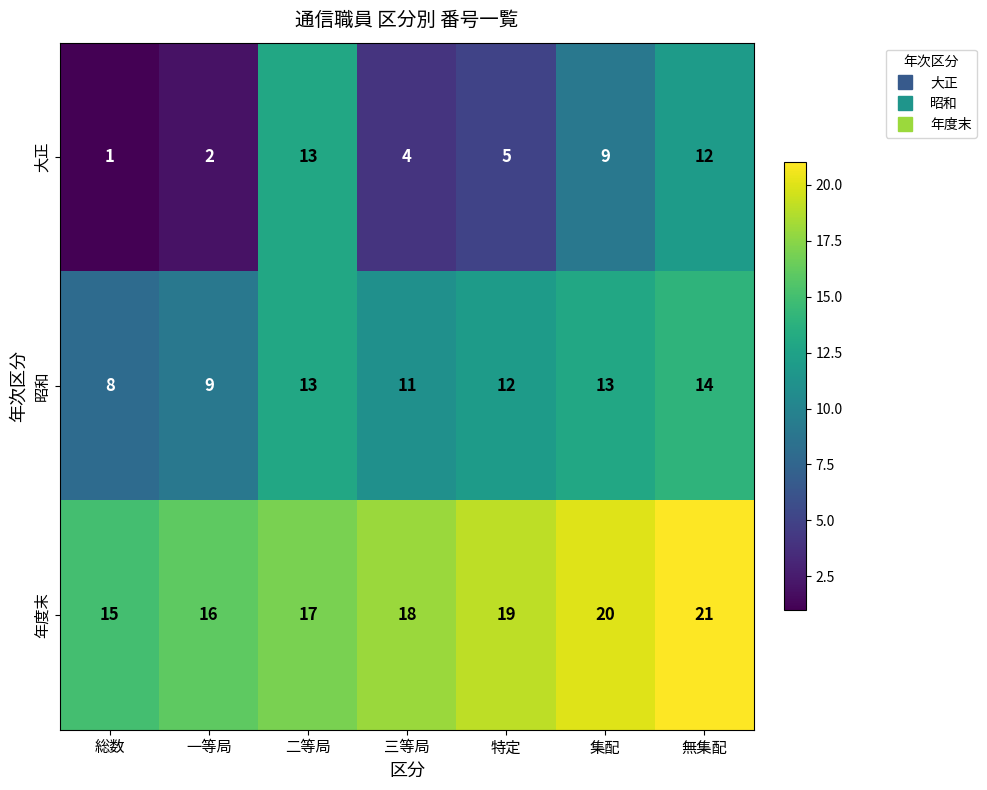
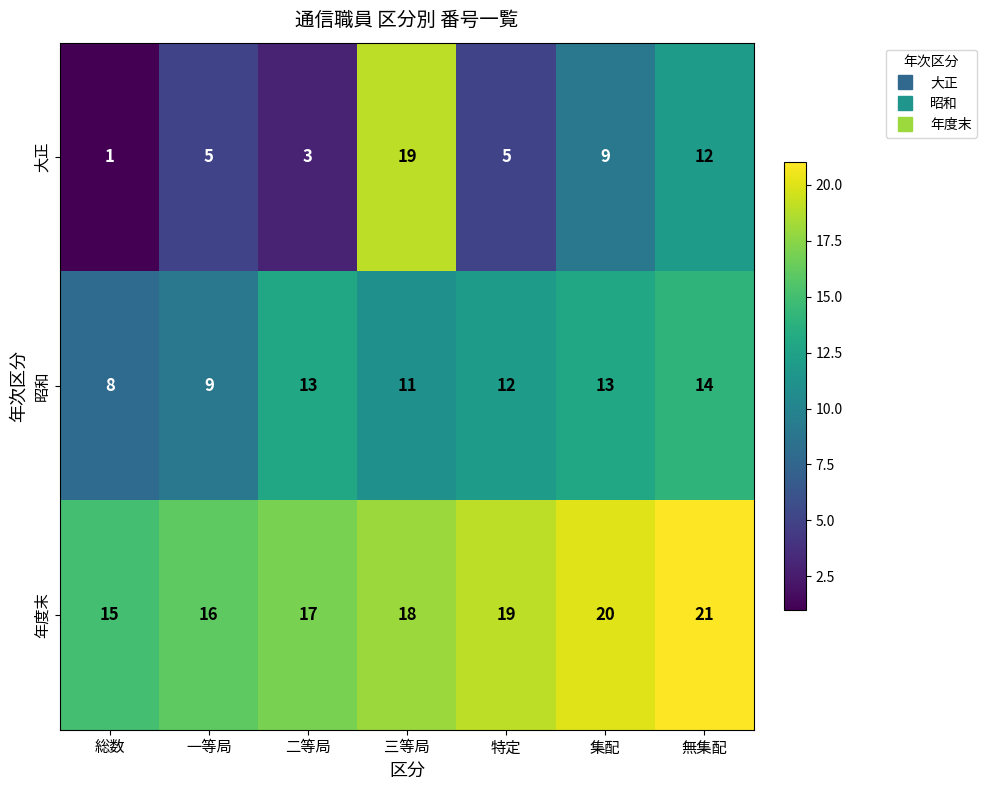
大正, 一等局: 2 -> 5
大正, 二等局: 13 -> 3
大正, 三等局: 4 -> 19
